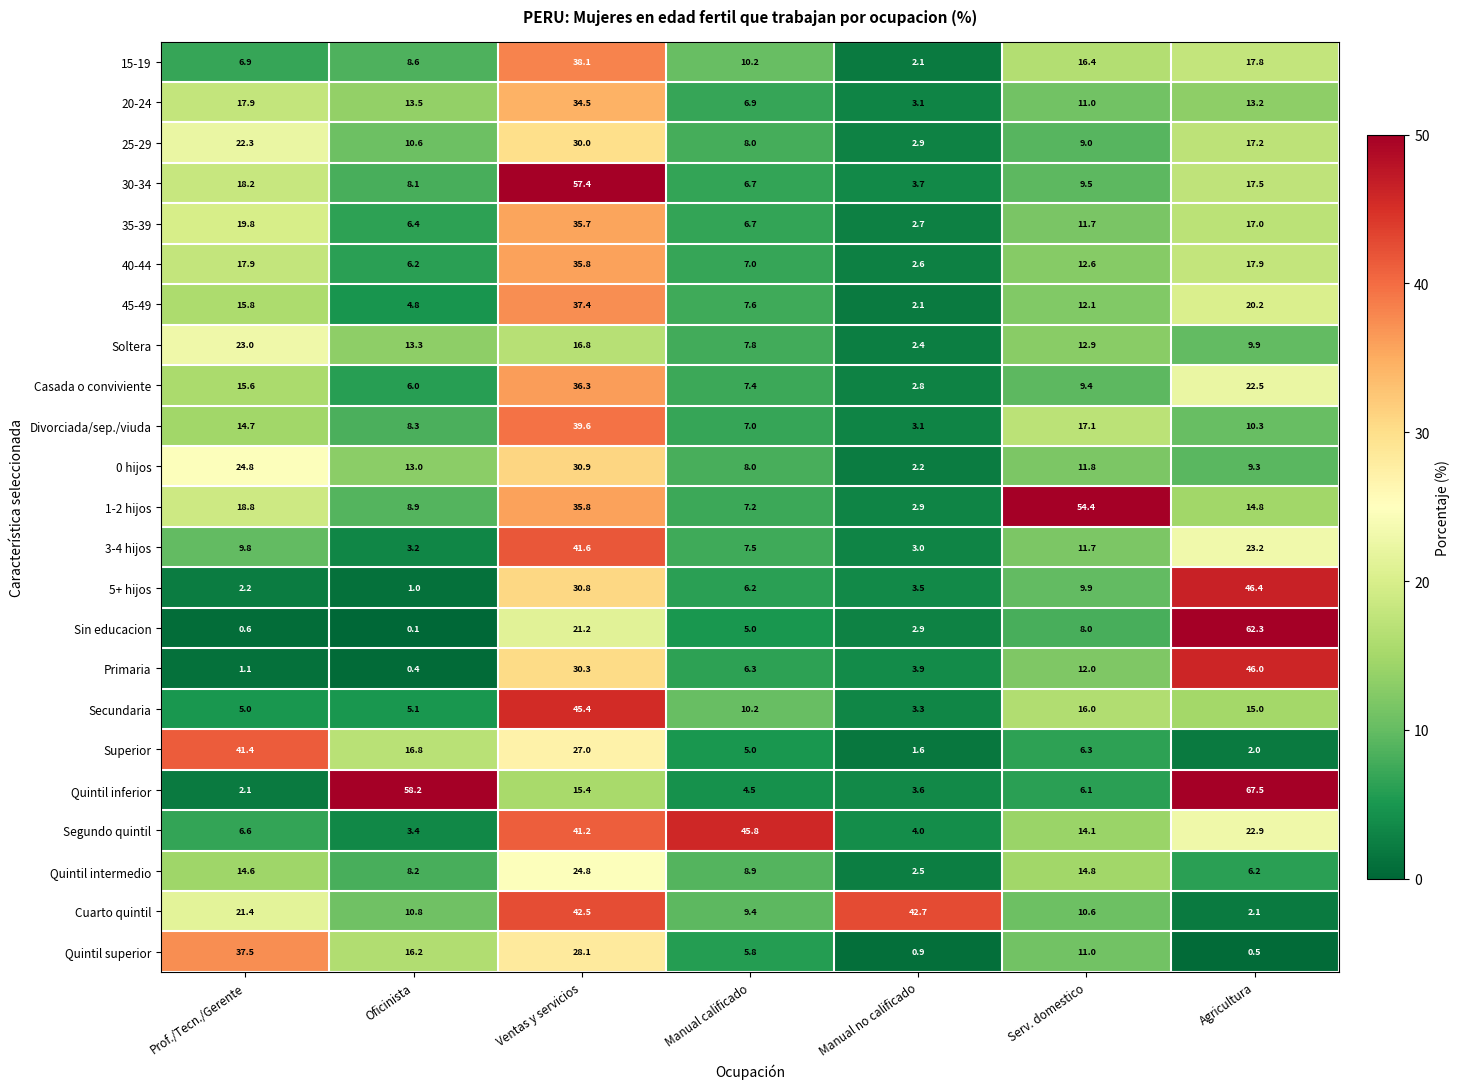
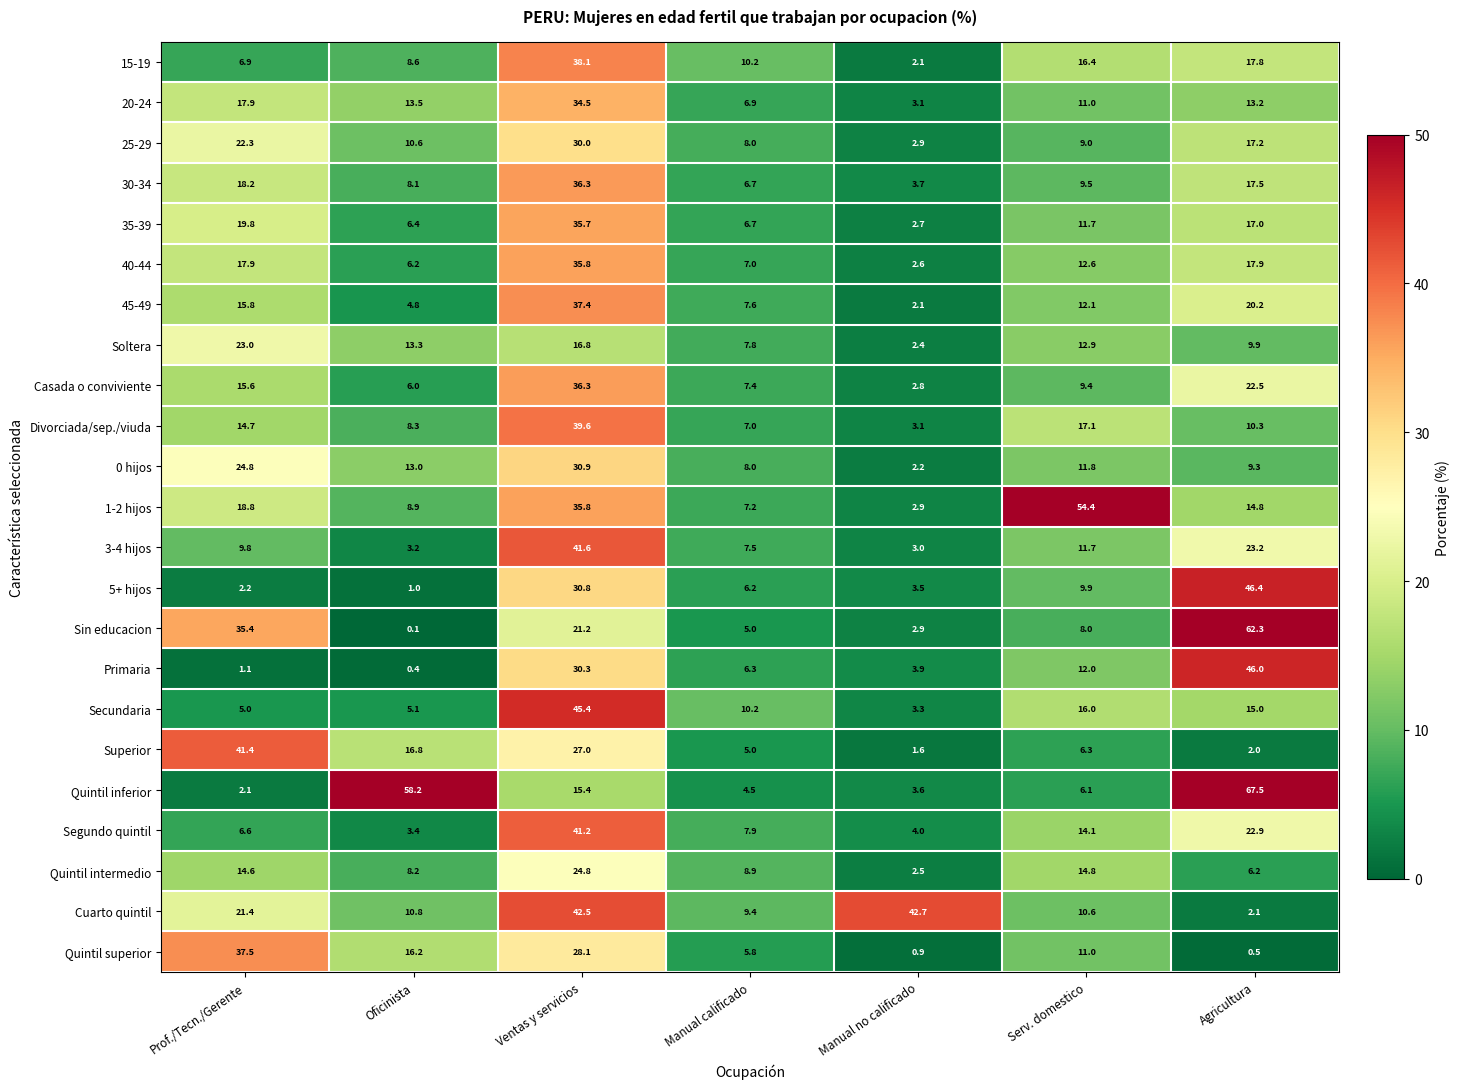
30-34, Ventas y servicios: 57.4 -> 36.3
Sin educacion, Prof./Tecn./Gerente: 0.6 -> 35.4
Segundo quintil, Manual calificado: 45.8 -> 7.9
